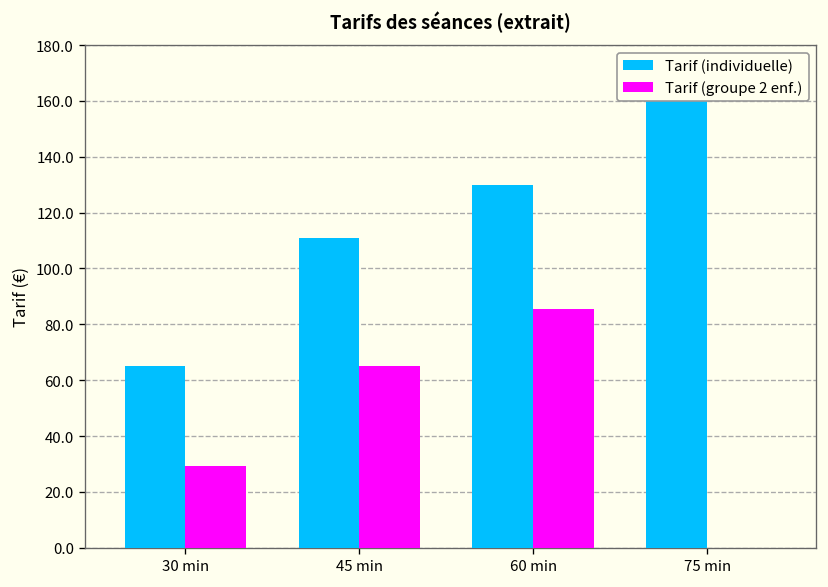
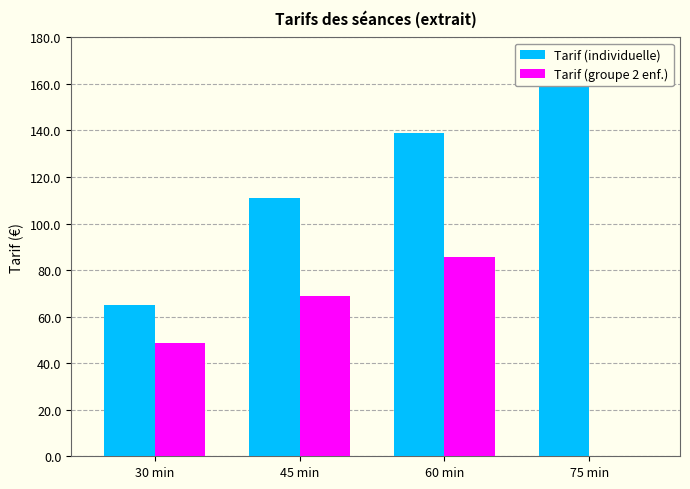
Tarif (groupe 2 enf.), 30 min: 29 -> 49
Tarif (groupe 2 enf.), 45 min: 65 -> 69
Tarif (individuelle), 60 min: 130 -> 139
